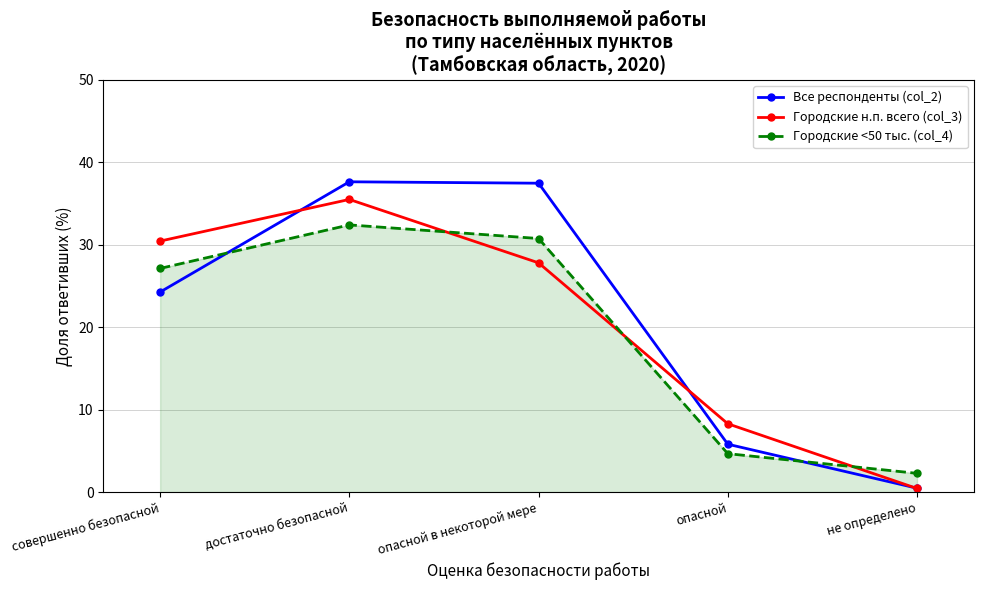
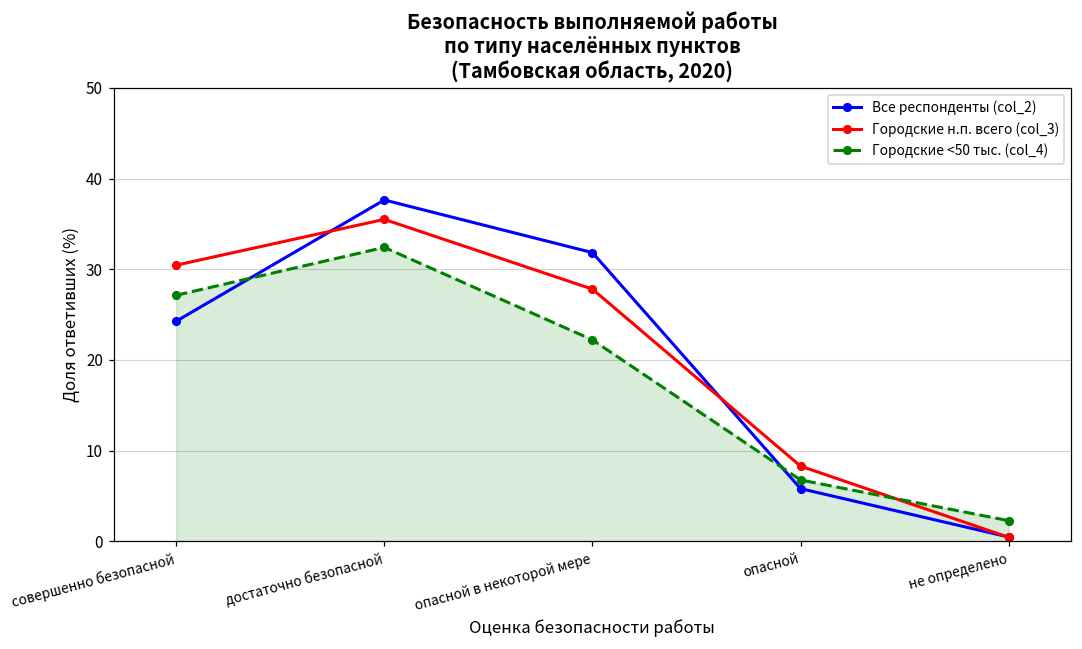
Все респонденты (col_2), опасной в некоторой мере: 37 -> 32
Городские <50 тыс. (col_4), опасной в некоторой мере: 31 -> 22
Городские <50 тыс. (col_4), опасной: 5 -> 7
